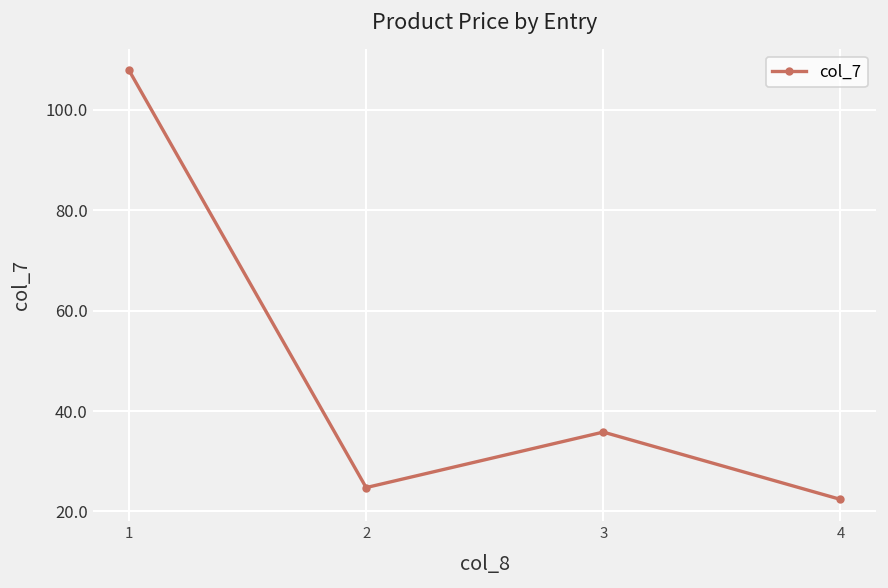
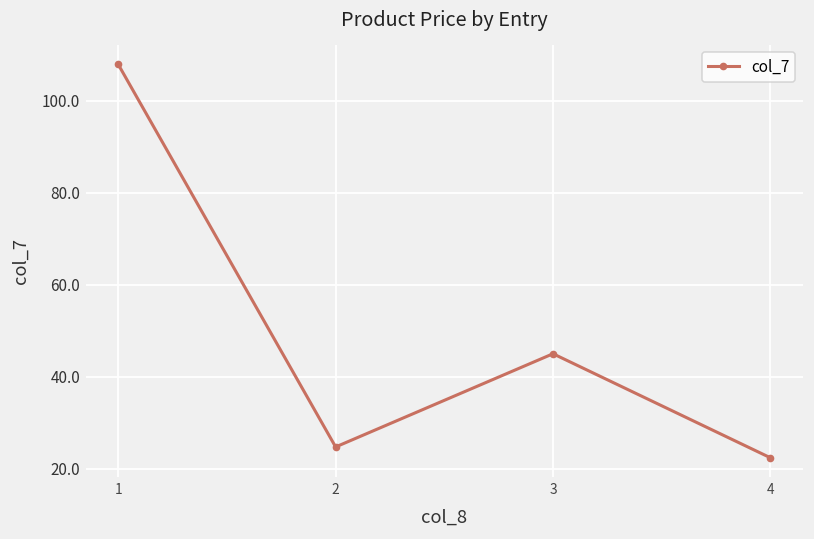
3: 36 -> 45
